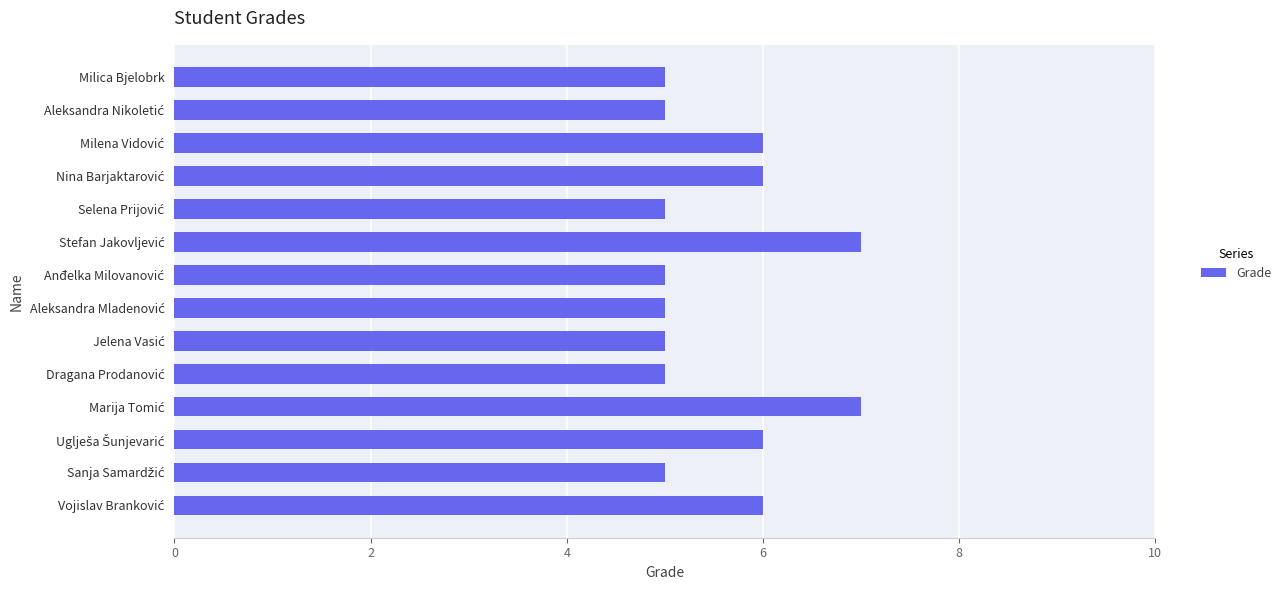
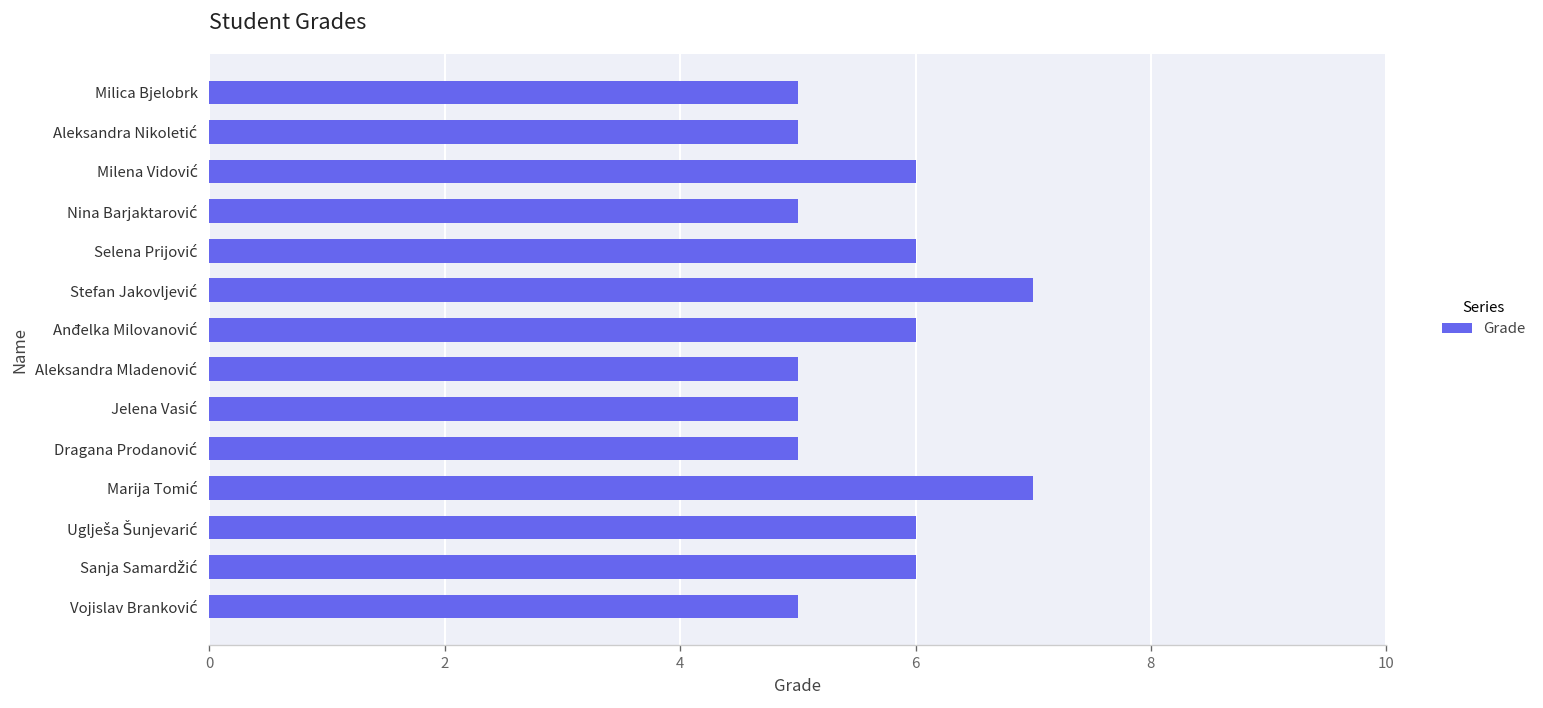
Nina Barjaktarović: 6 -> 5
Selena Prijović: 5 -> 6
Anđelka Milovanović: 5 -> 6
Sanja Samardžić: 5 -> 6
Vojislav Branković: 6 -> 5
